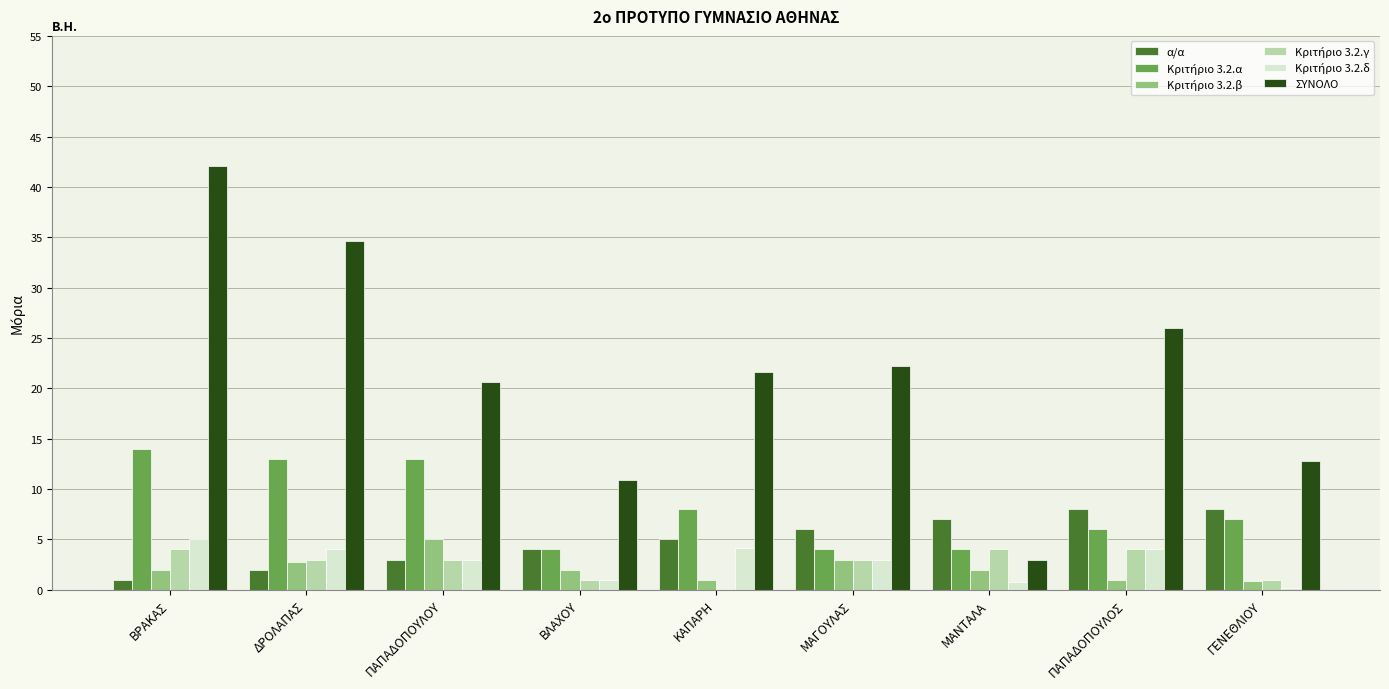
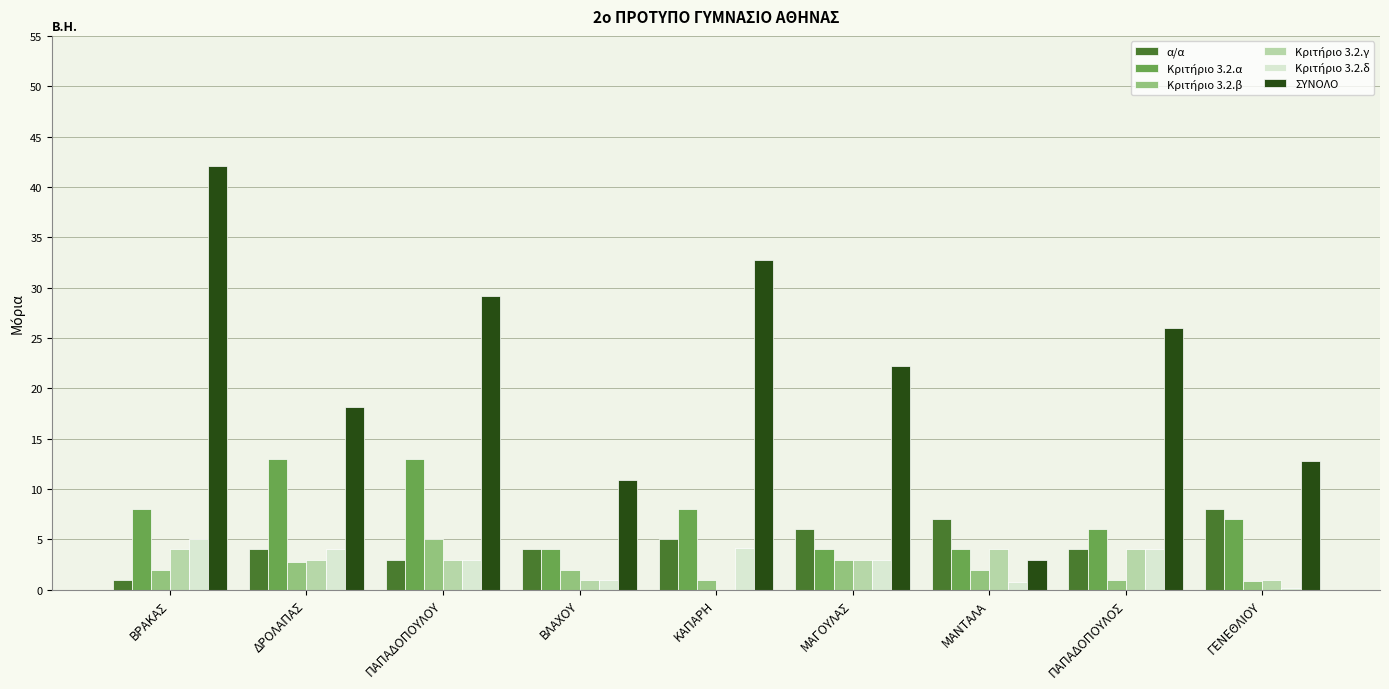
Κριτήριο 3.2.α, ΒΡΑΚΑΣ: 14 -> 8
α/α, ΔΡΟΛΑΠΑΣ: 2 -> 4
ΣΥΝΟΛΟ, ΔΡΟΛΑΠΑΣ: 34.6 -> 18.1
ΣΥΝΟΛΟ, ΠΑΠΑΔΟΠΟΥΛΟΥ: 20.6 -> 29.2
ΣΥΝΟΛΟ, ΚΑΠΑΡΗ: 21.6 -> 32.7
α/α, ΠΑΠΑΔΟΠΟΥΛΟΣ: 8 -> 4
